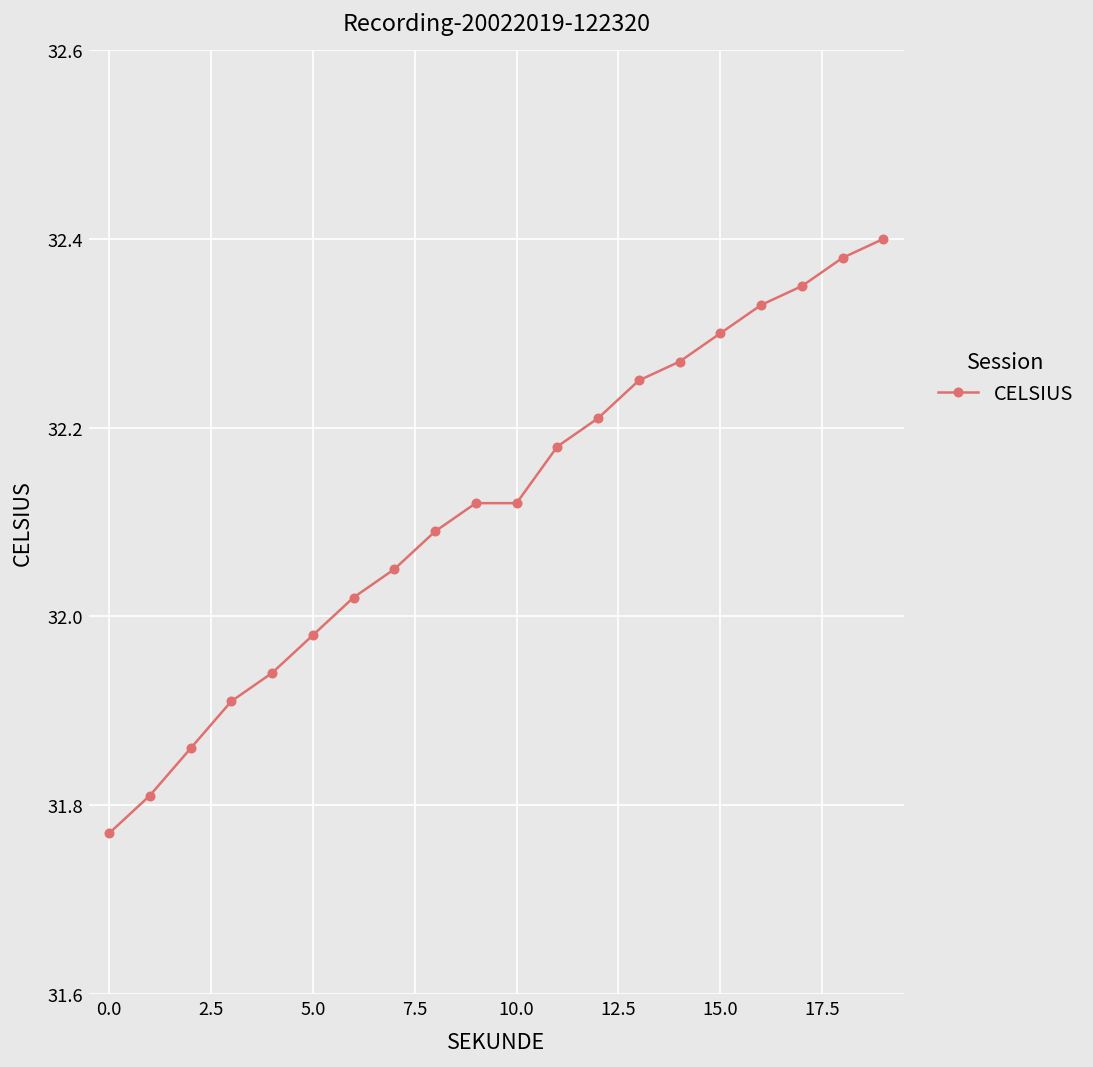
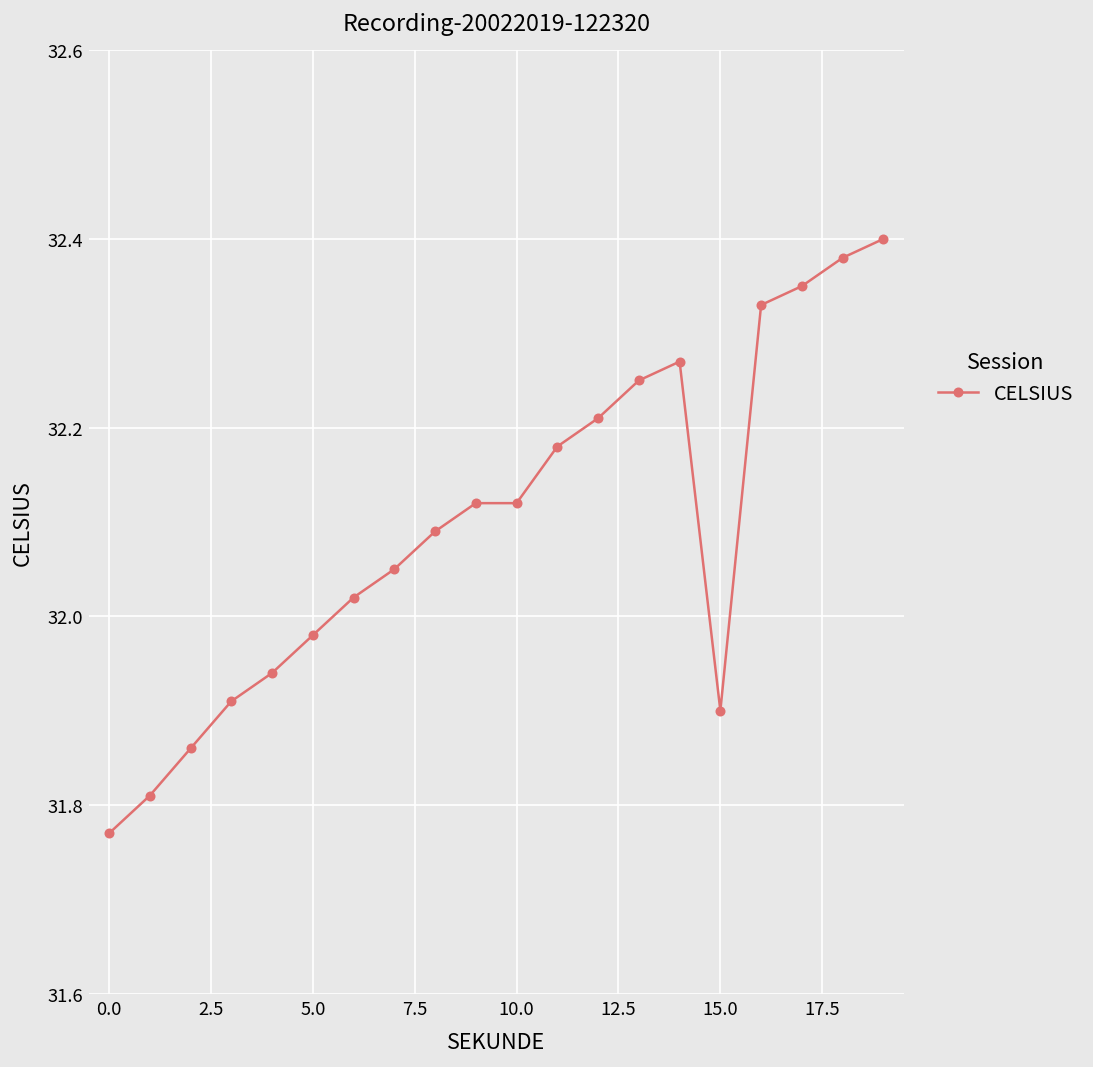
15.0: 32.3 -> 31.9
